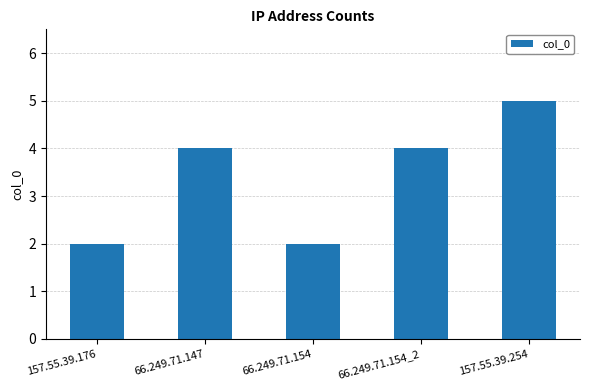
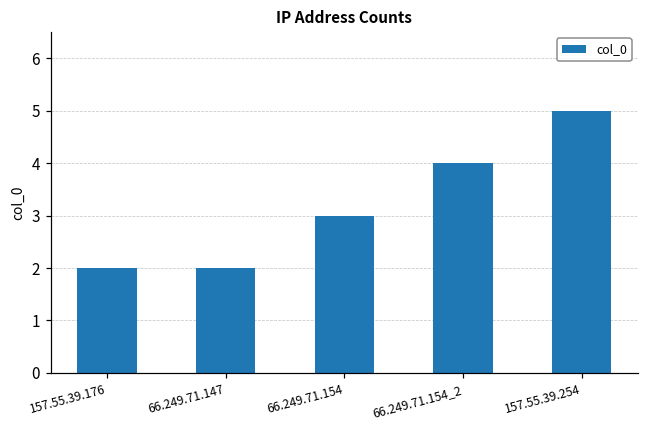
66.249.71.147: 4 -> 2
66.249.71.154: 2 -> 3
